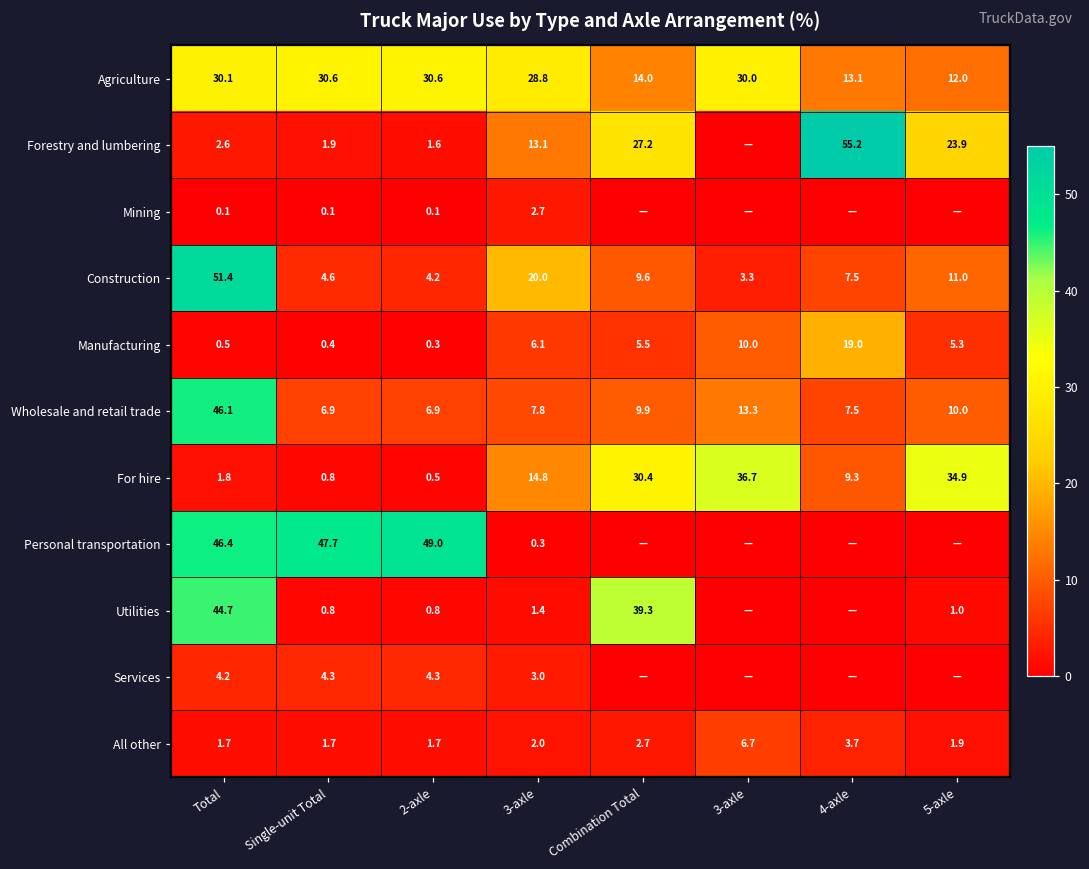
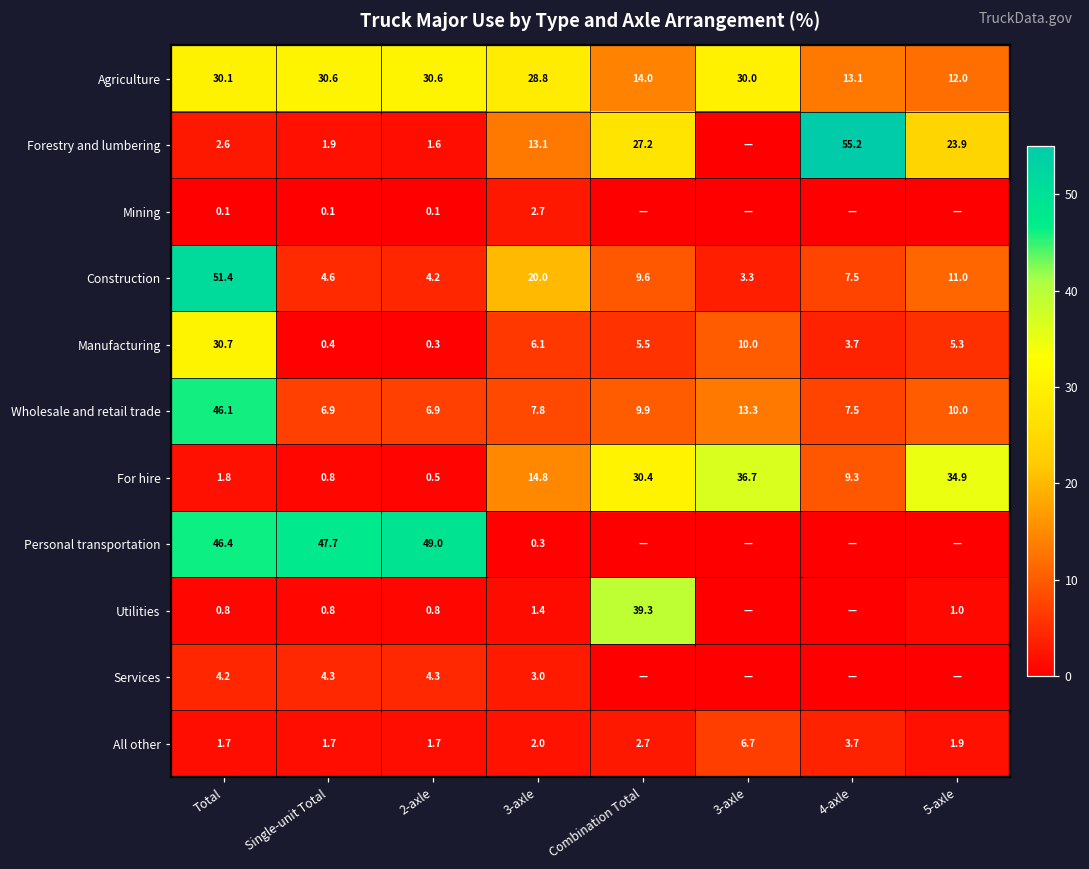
Manufacturing, Total: 0.5 -> 30.7
Manufacturing, 4-axle: 19.0 -> 3.7
Utilities, Total: 44.7 -> 0.8
